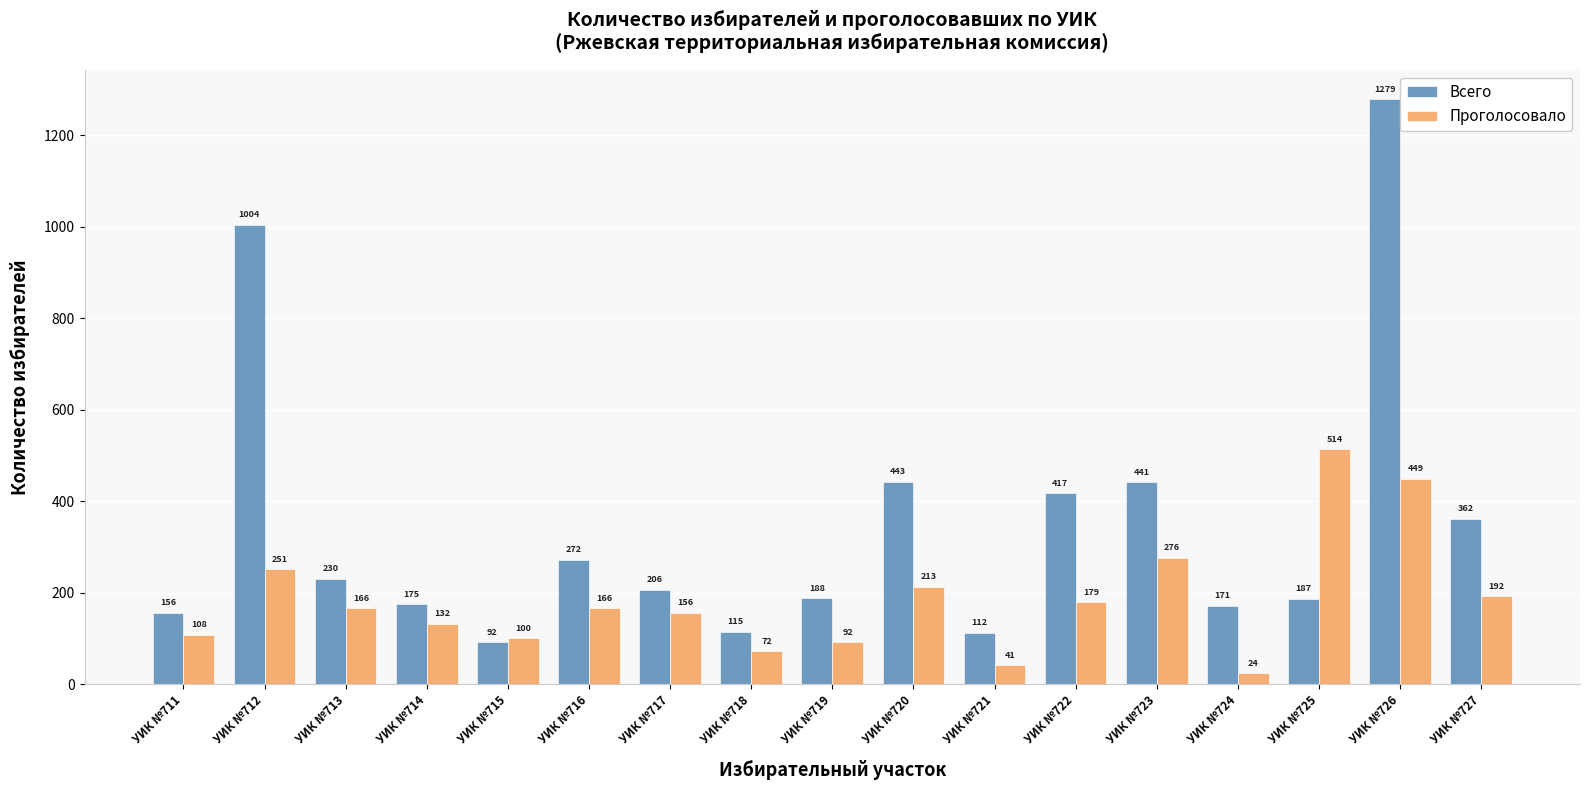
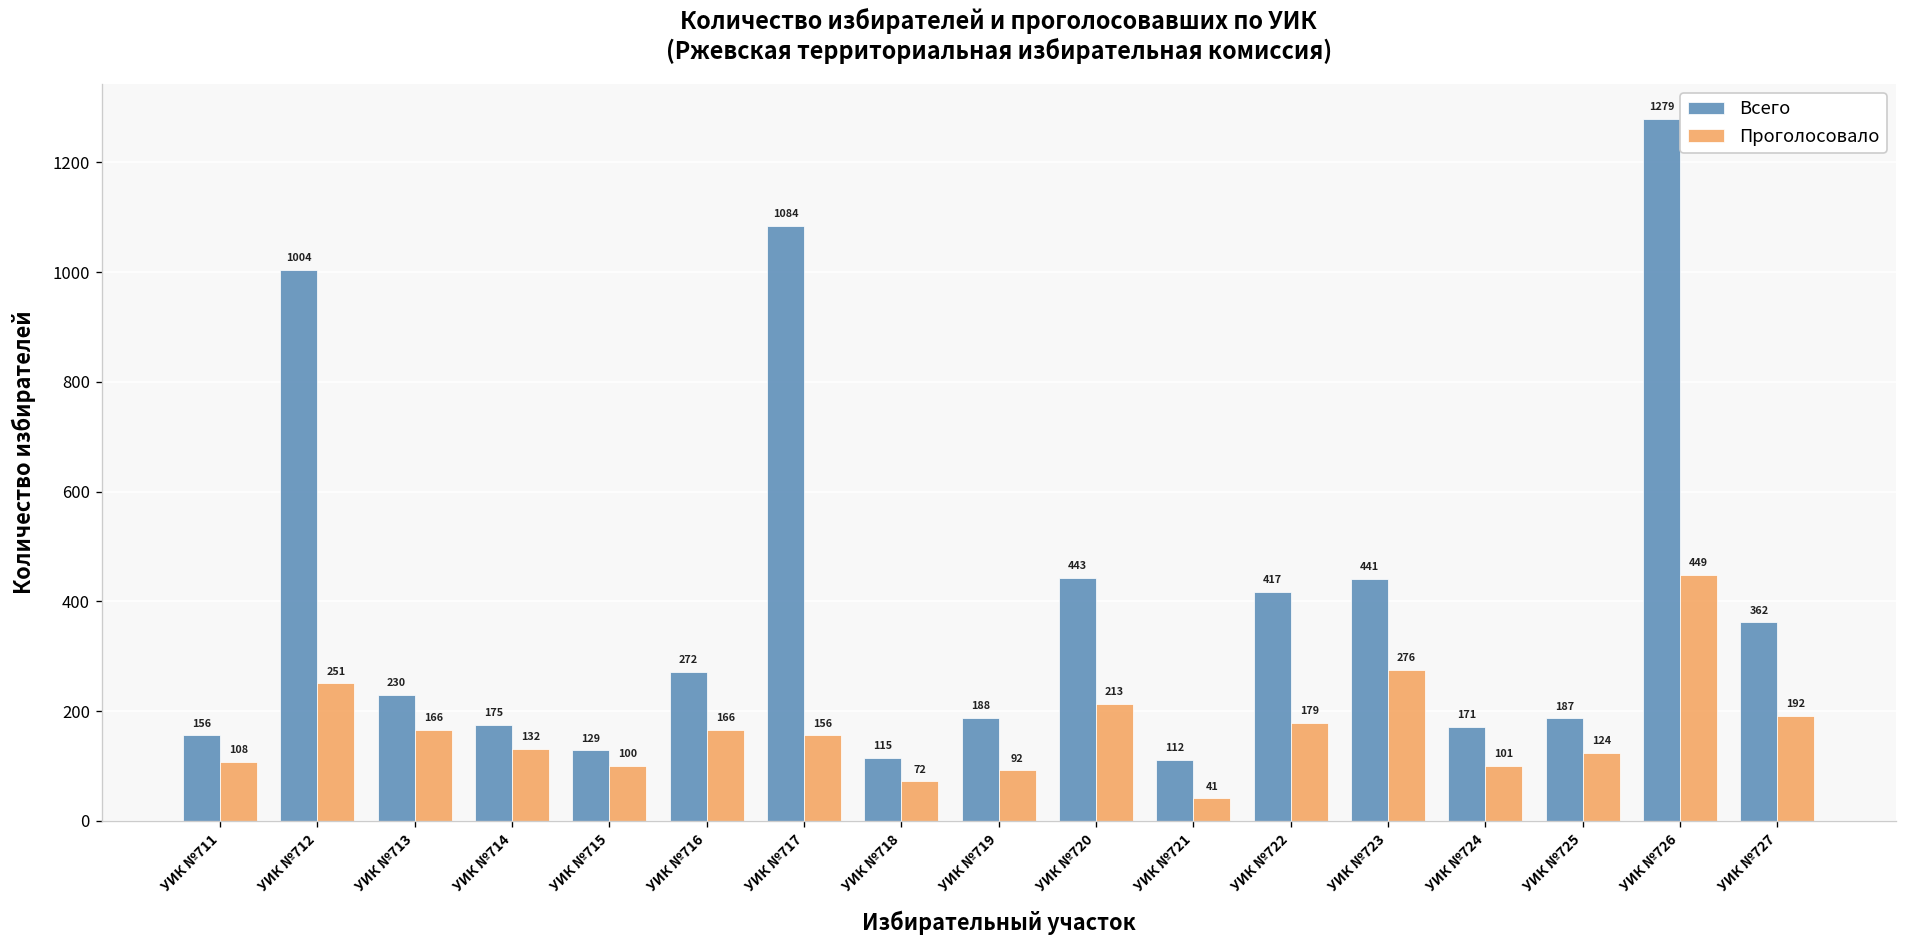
Всего, УИК №715: 92 -> 129
Всего, УИК №717: 206 -> 1084
Проголосовало, УИК №724: 24 -> 101
Проголосовало, УИК №725: 514 -> 124
